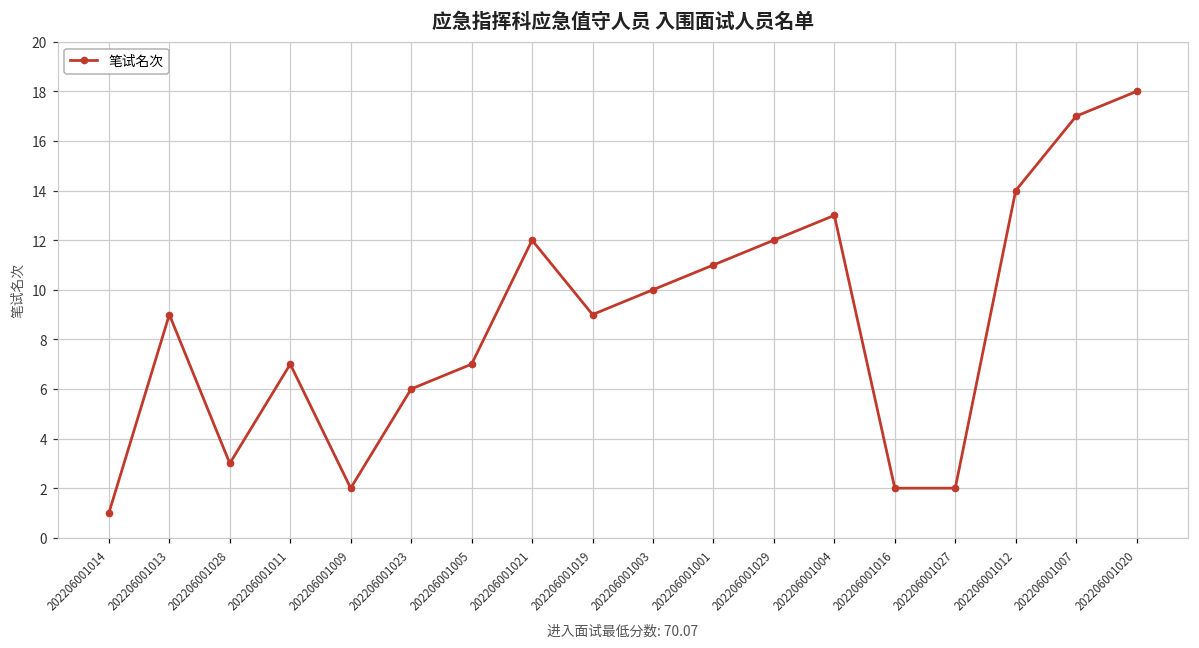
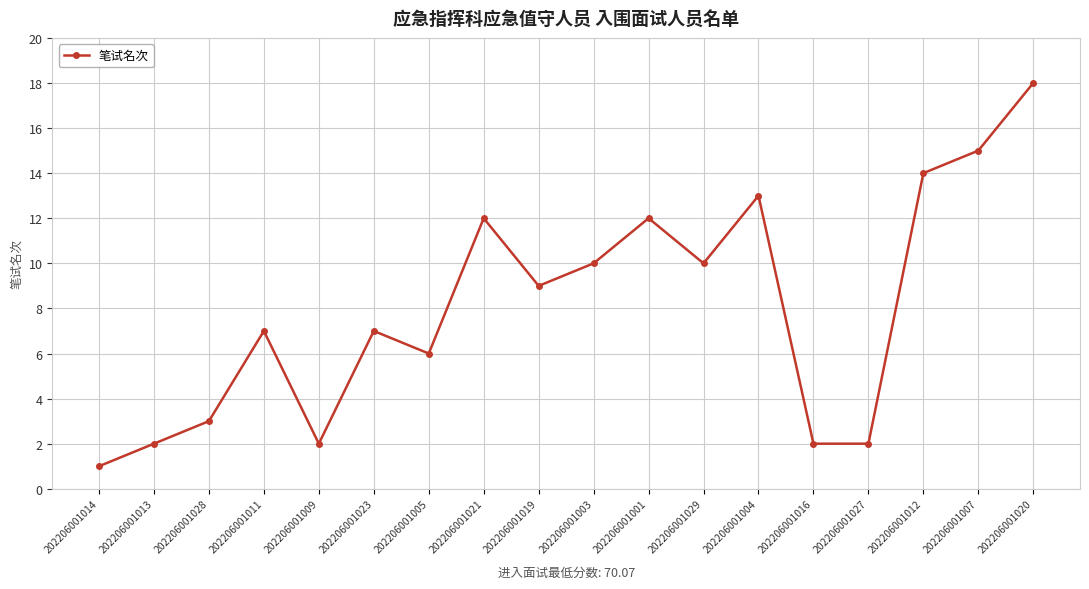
202206001013: 9 -> 2
202206001023: 6 -> 7
202206001005: 7 -> 6
202206001001: 11 -> 12
202206001029: 12 -> 10
202206001007: 17 -> 15
